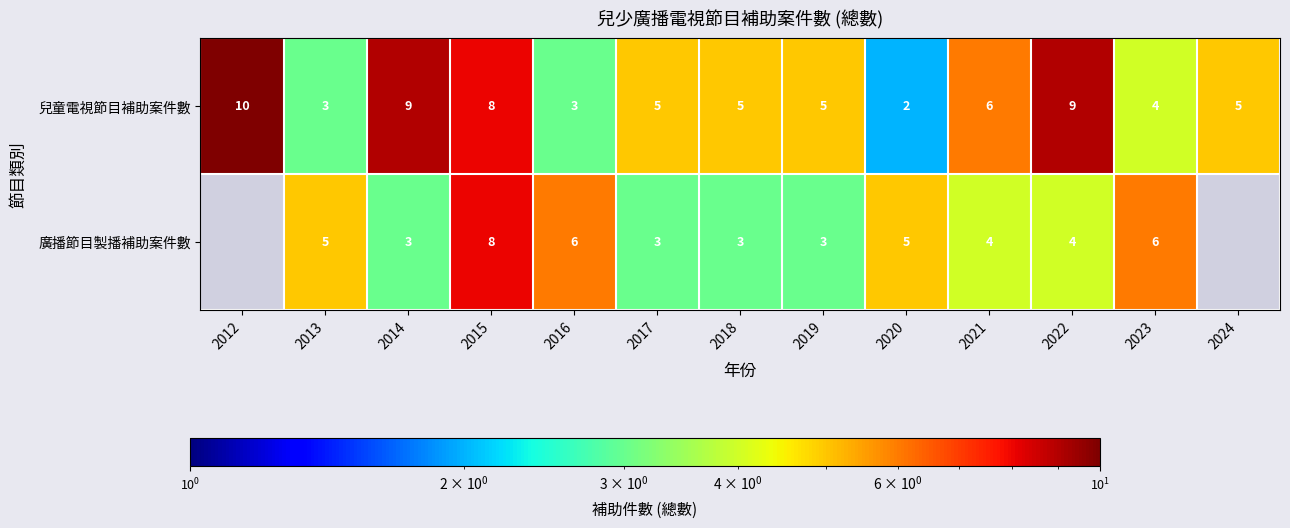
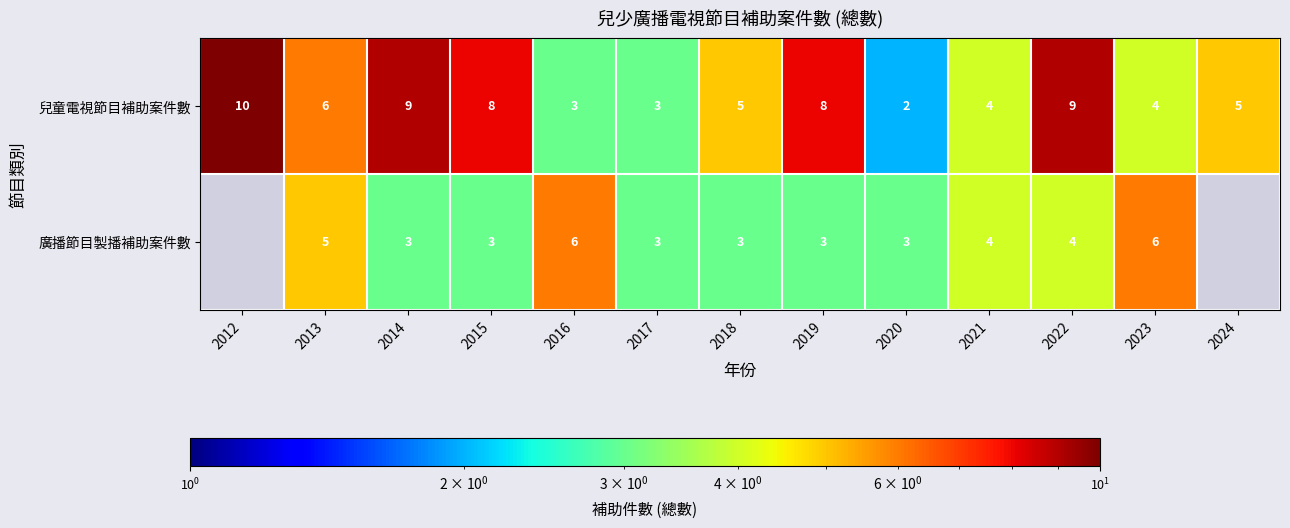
兒童電視節目補助案件數, 2013: 3 -> 6
兒童電視節目補助案件數, 2017: 5 -> 3
兒童電視節目補助案件數, 2019: 5 -> 8
兒童電視節目補助案件數, 2021: 6 -> 4
廣播節目製播補助案件數, 2015: 8 -> 3
廣播節目製播補助案件數, 2020: 5 -> 3
